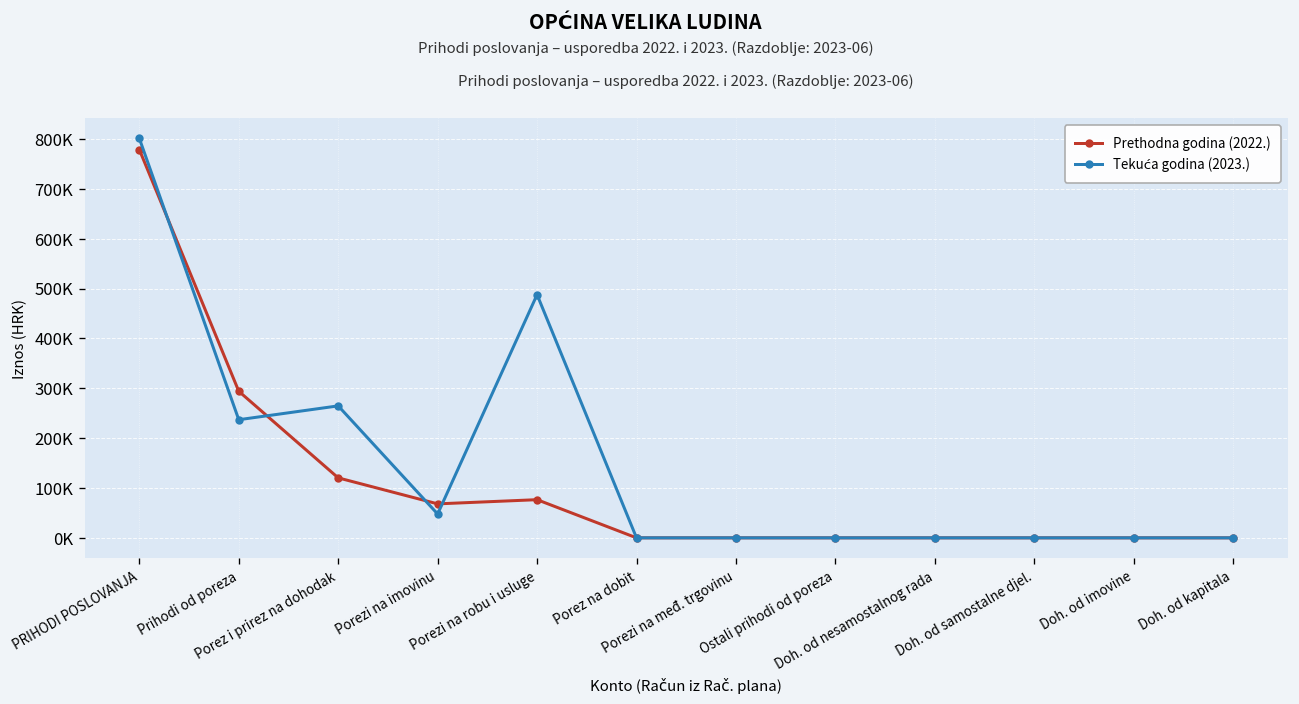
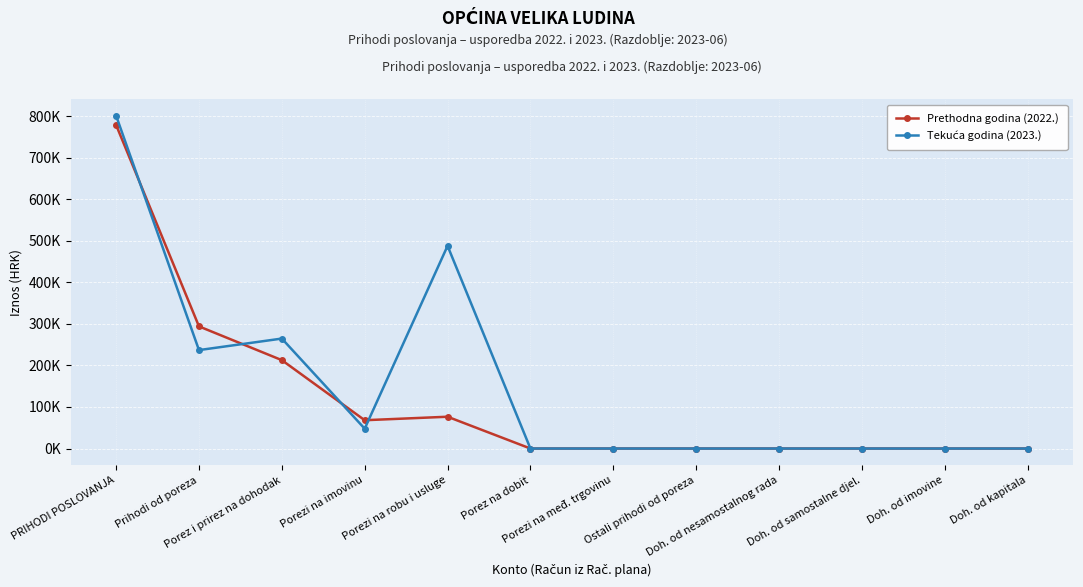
Prethodna godina (2022.), Porez i prirez na dohodak: 120000 -> 210000
